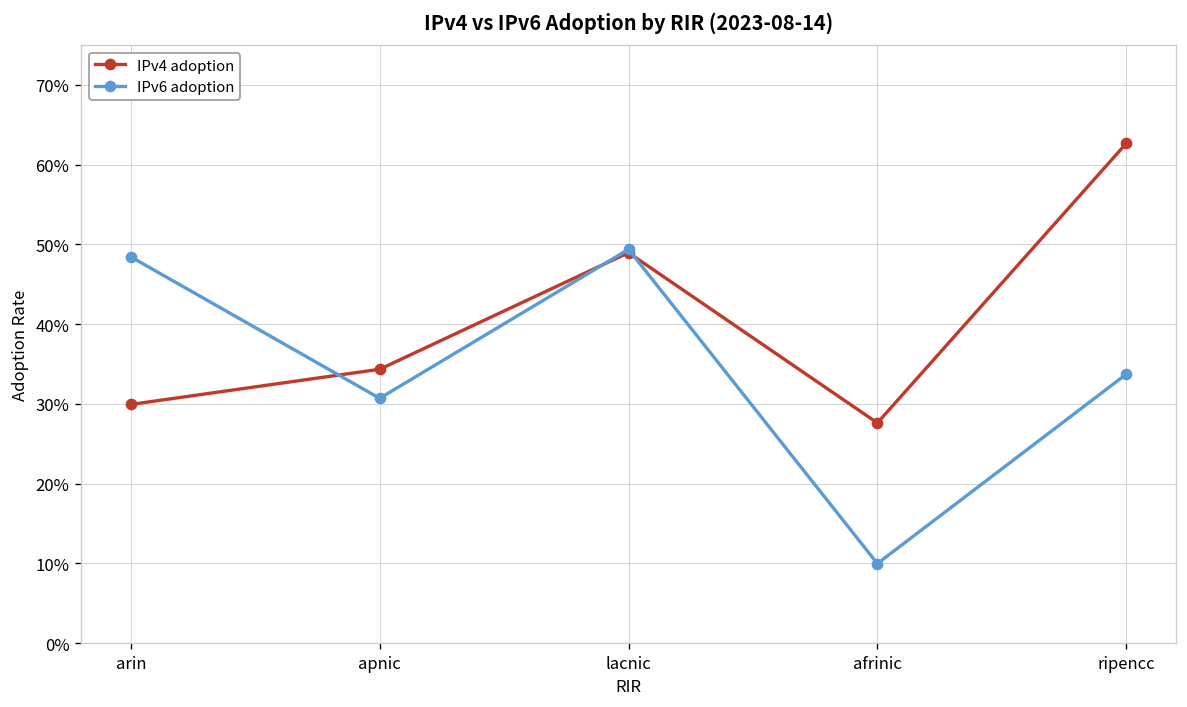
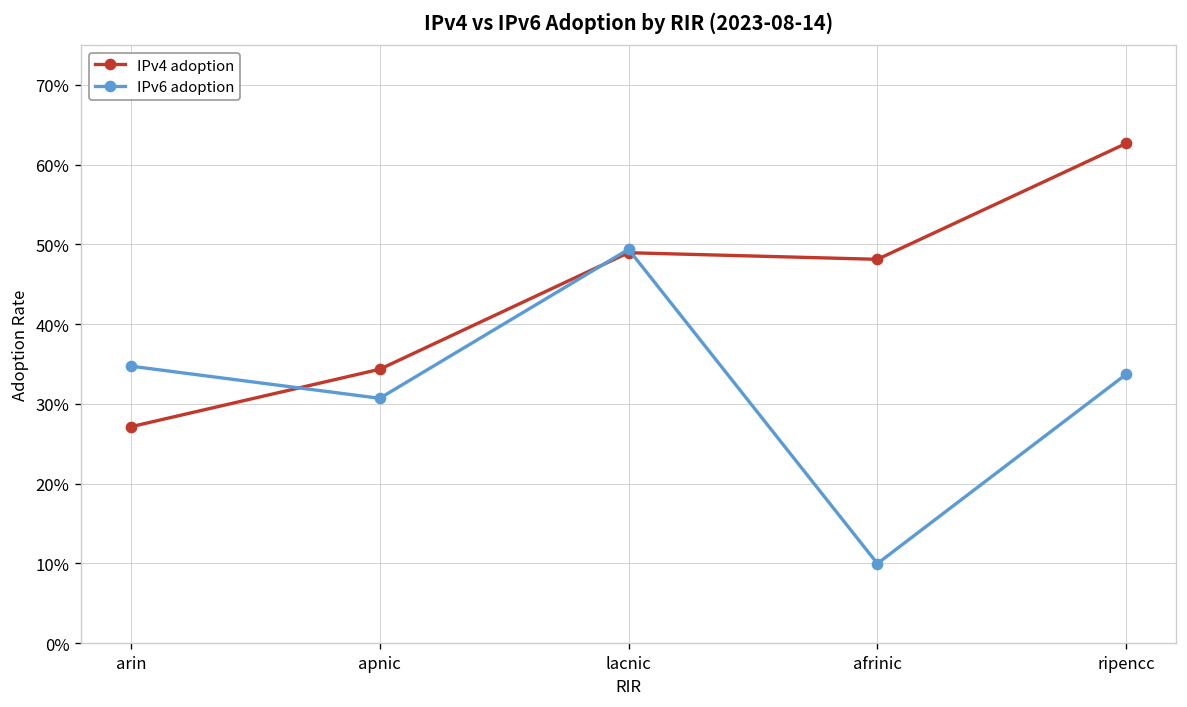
IPv4 adoption, arin: 30% -> 27%
IPv6 adoption, arin: 48% -> 35%
IPv4 adoption, afrinic: 28% -> 48%
